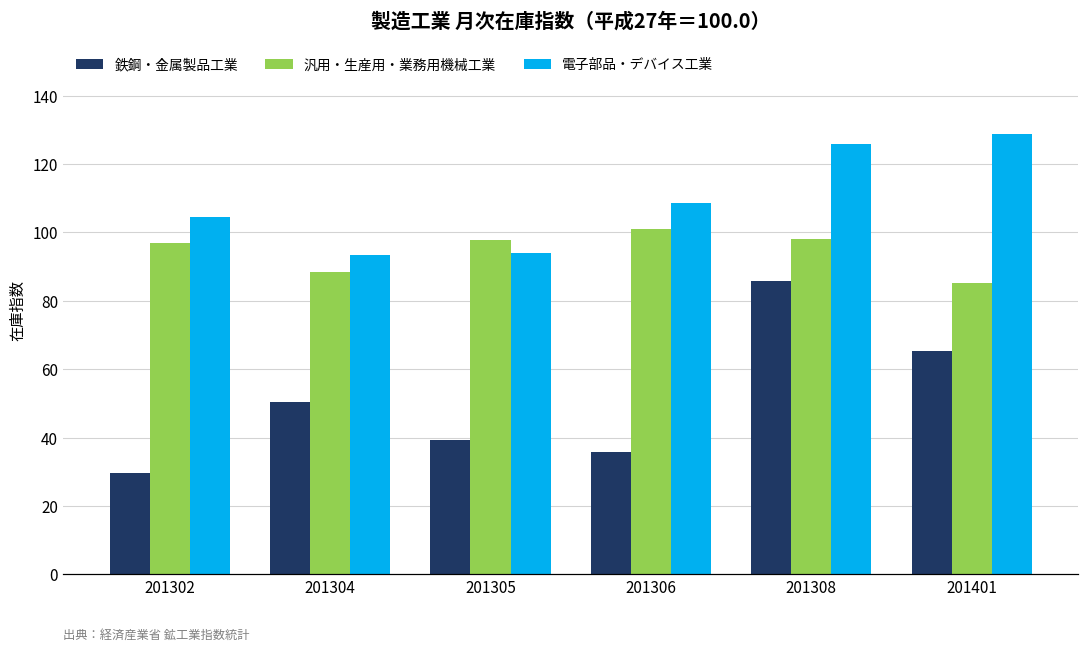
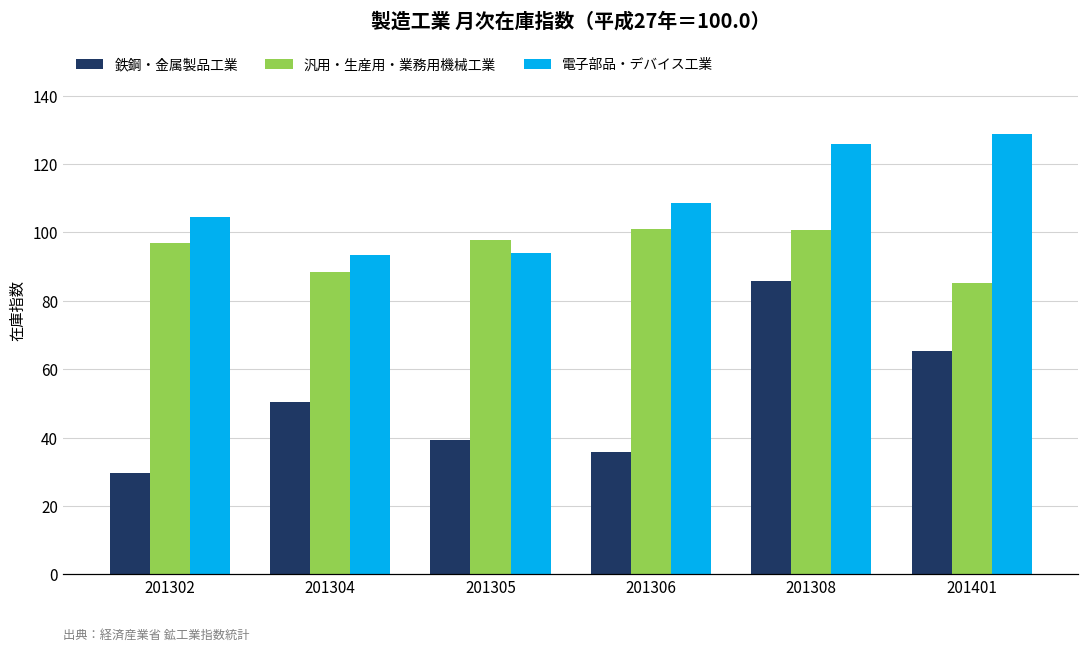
汎用・生産用・業務用機械工業, 201308: 98 -> 101
